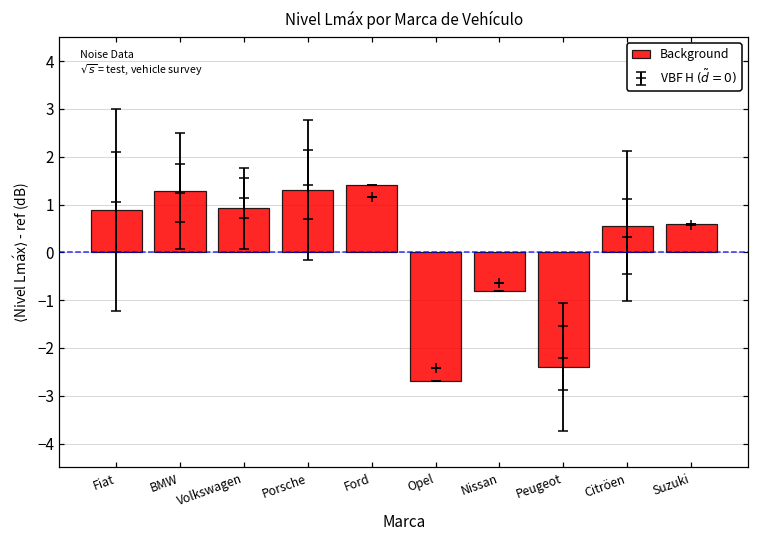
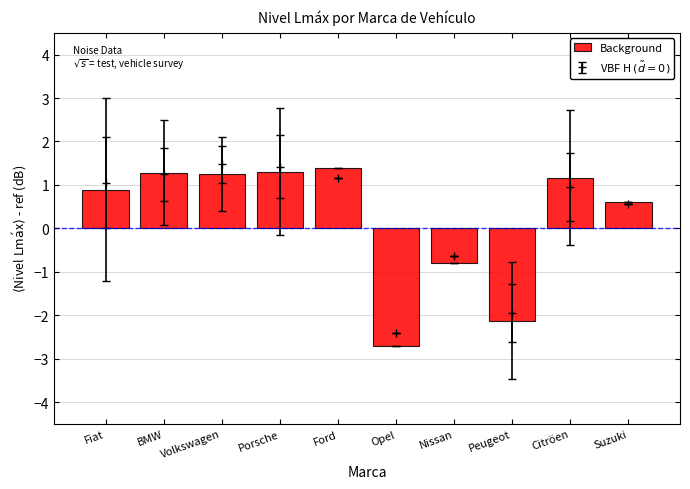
Background, Volkswagen: 0.9 -> 1.3
Background, Peugeot: -2.4 -> -2.1
Background, Citröen: 0.5 -> 1.2
